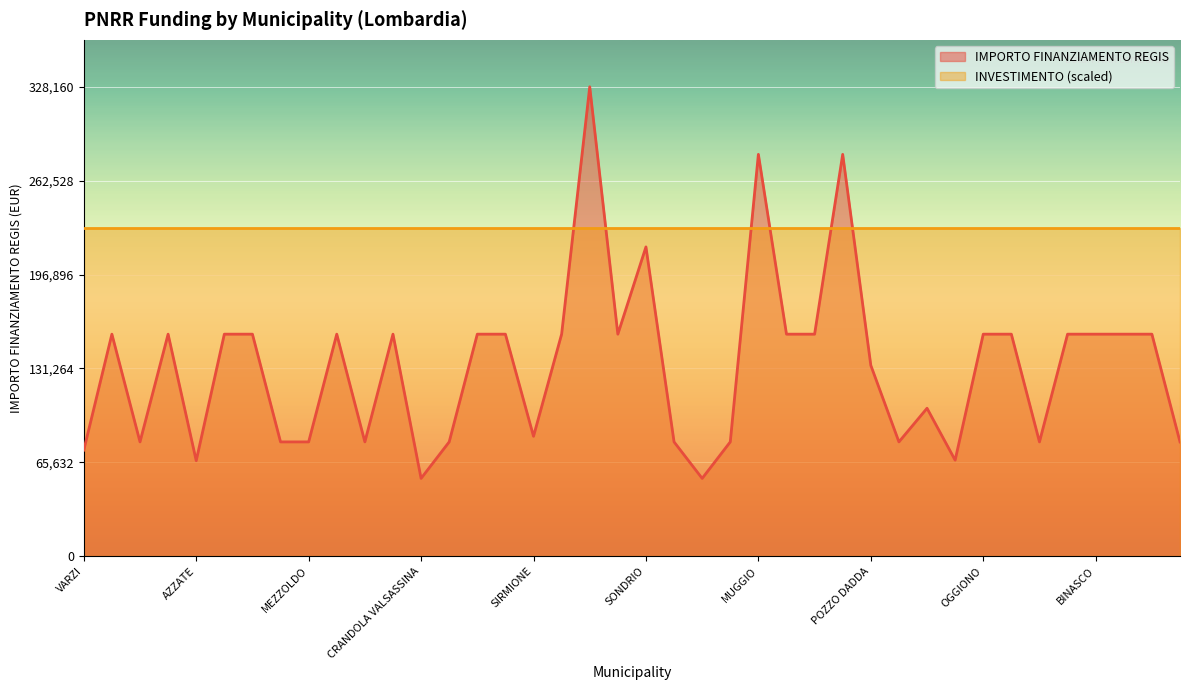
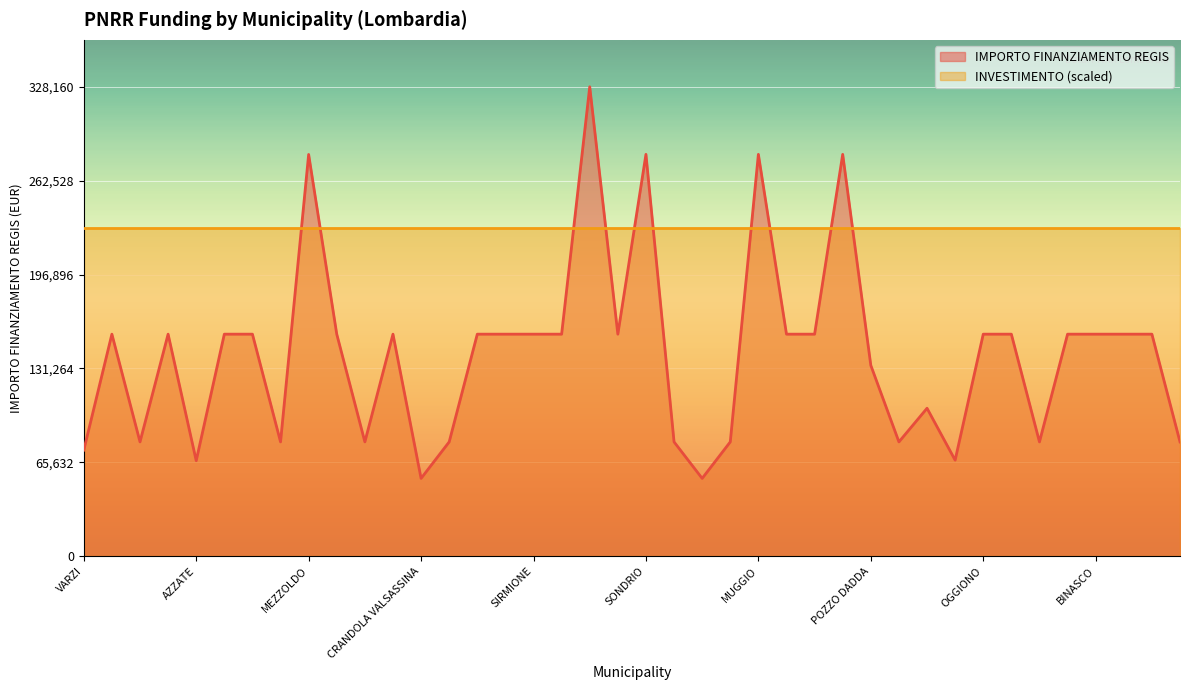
IMPORTO FINANZIAMENTO REGIS, MEZZOLDO: 80,000 -> 281,000
IMPORTO FINANZIAMENTO REGIS, SIRMIONE: 84,000 -> 155,000
IMPORTO FINANZIAMENTO REGIS, SONDRIO: 216,000 -> 281,000
